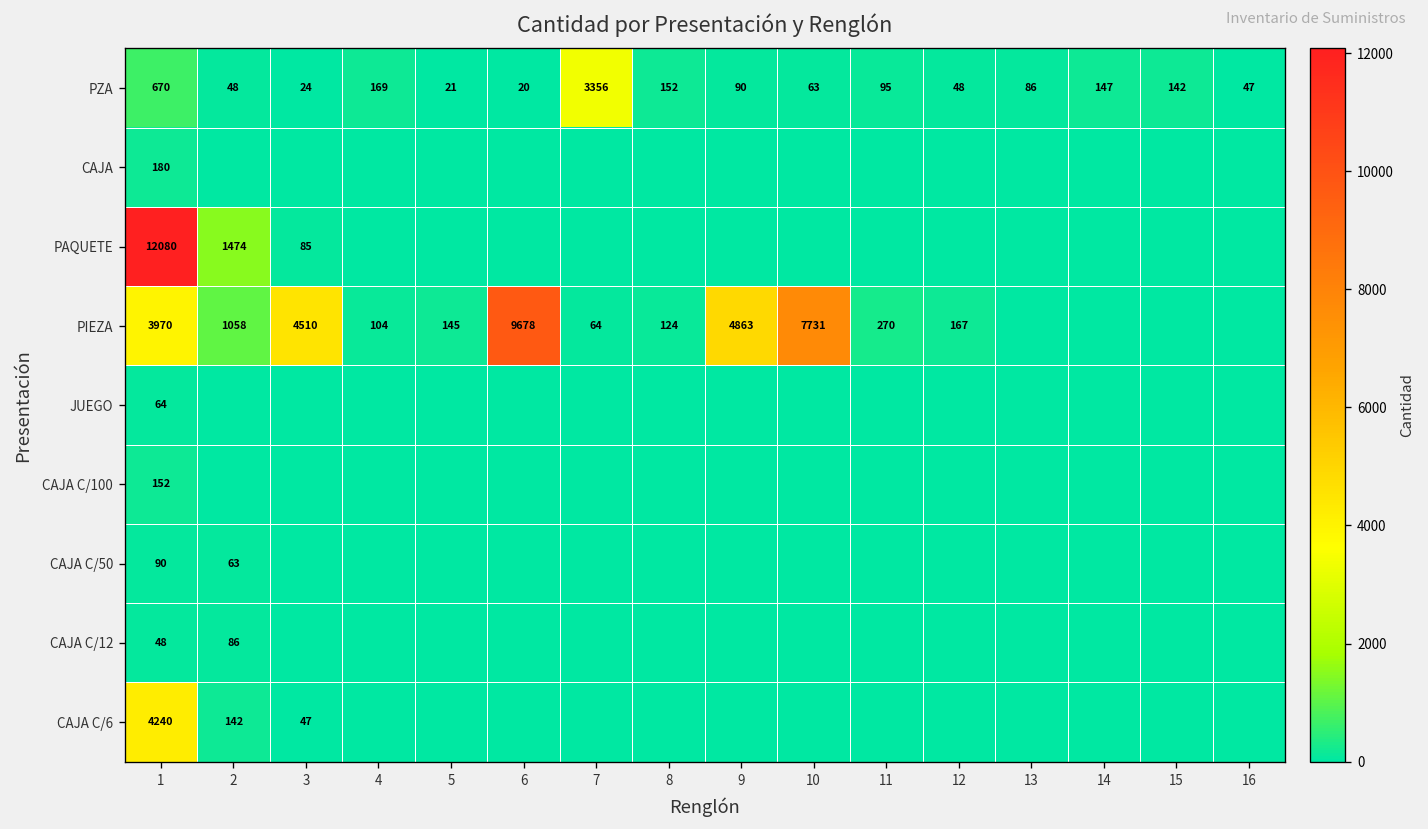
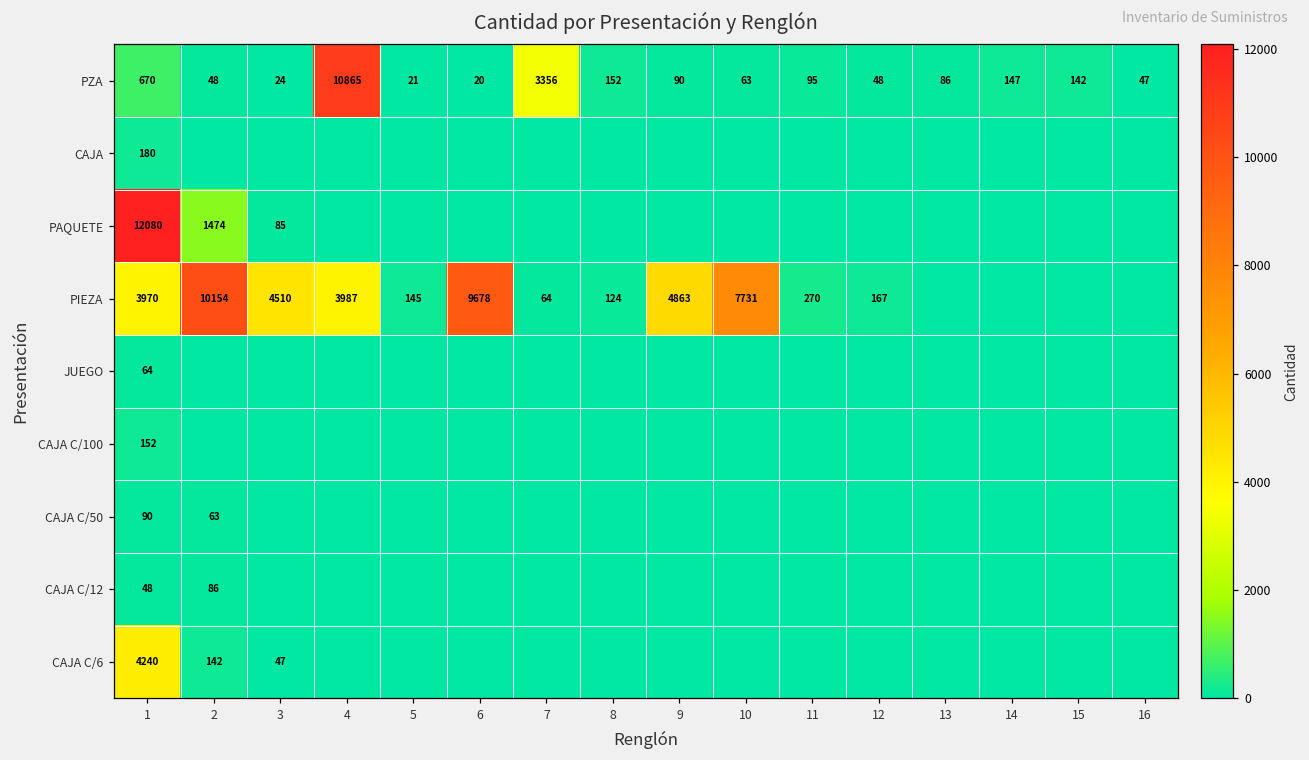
PZA, 4: 169 -> 10865
PIEZA, 2: 1058 -> 10154
PIEZA, 4: 104 -> 3987
